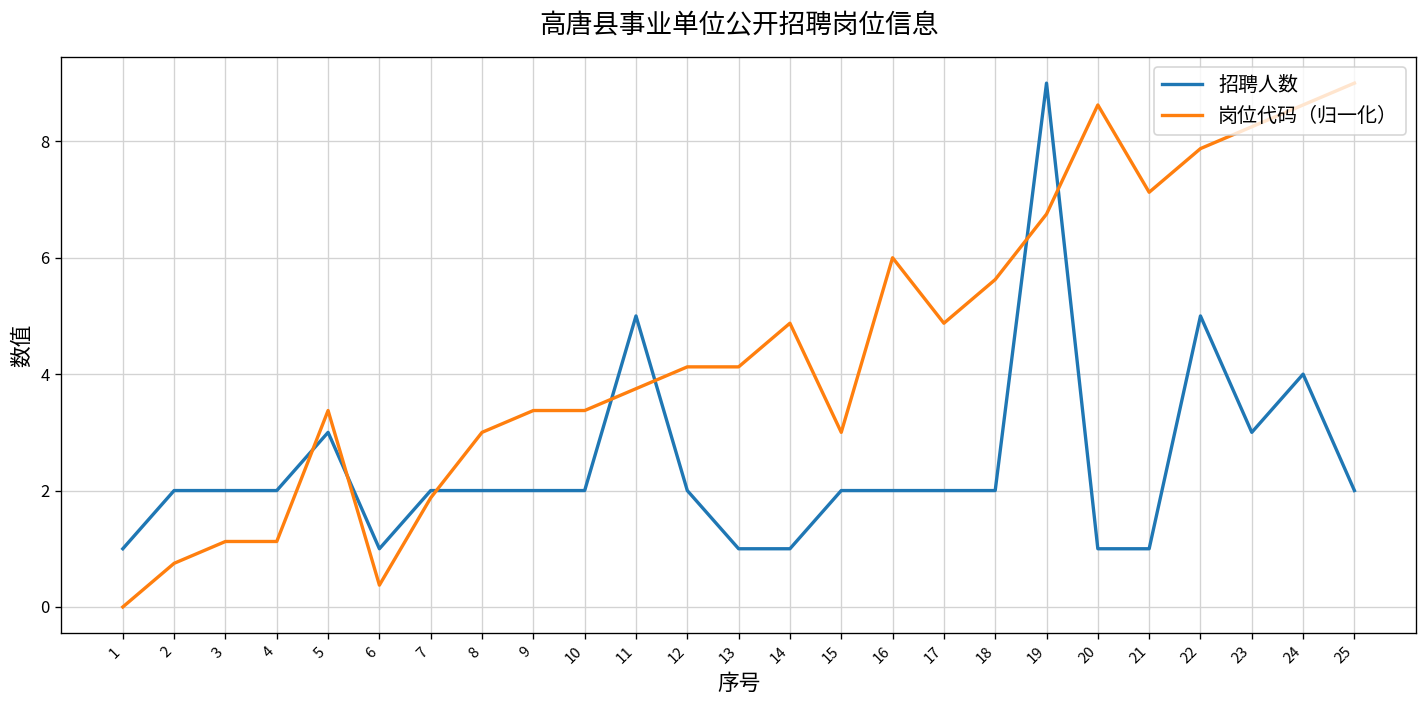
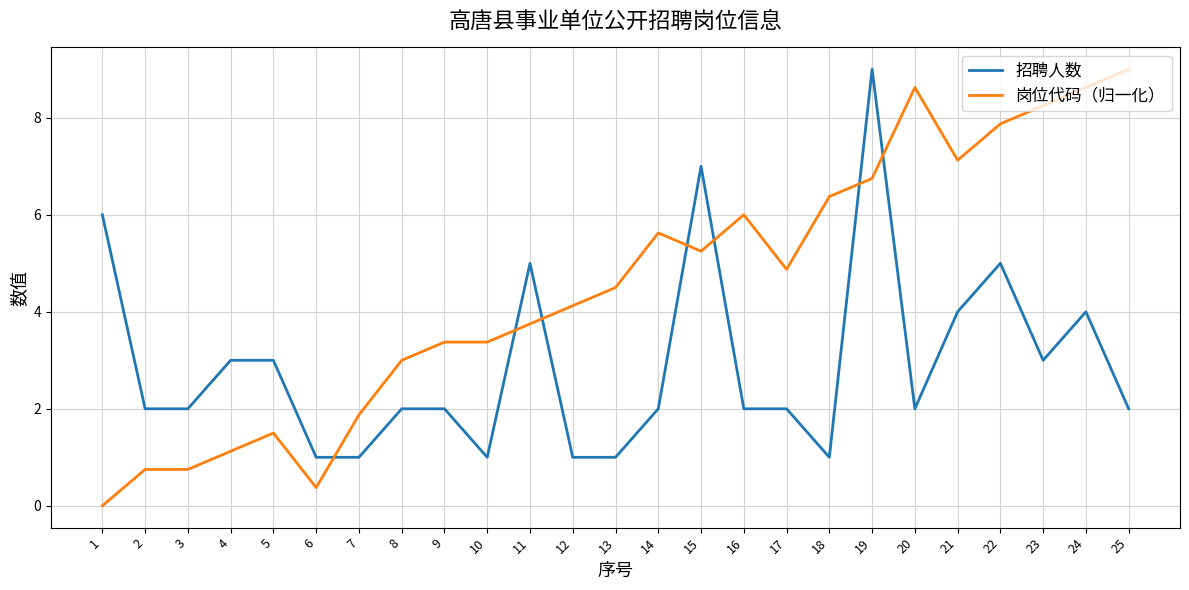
招聘人数, 1: 1 -> 6
岗位代码（归一化）, 3: 1.1 -> 0.8
招聘人数, 4: 2 -> 3
岗位代码（归一化）, 5: 3.4 -> 1.5
招聘人数, 7: 2 -> 1
招聘人数, 10: 2 -> 1
招聘人数, 12: 2 -> 1
岗位代码（归一化）, 13: 4.1 -> 4.5
招聘人数, 14: 1 -> 2
岗位代码（归一化）, 14: 4.9 -> 5.6
招聘人数, 15: 2 -> 7
岗位代码（归一化）, 15: 3.0 -> 5.3
招聘人数, 18: 2 -> 1
岗位代码（归一化）, 18: 5.6 -> 6.4
招聘人数, 20: 1 -> 2
招聘人数, 21: 1 -> 4
